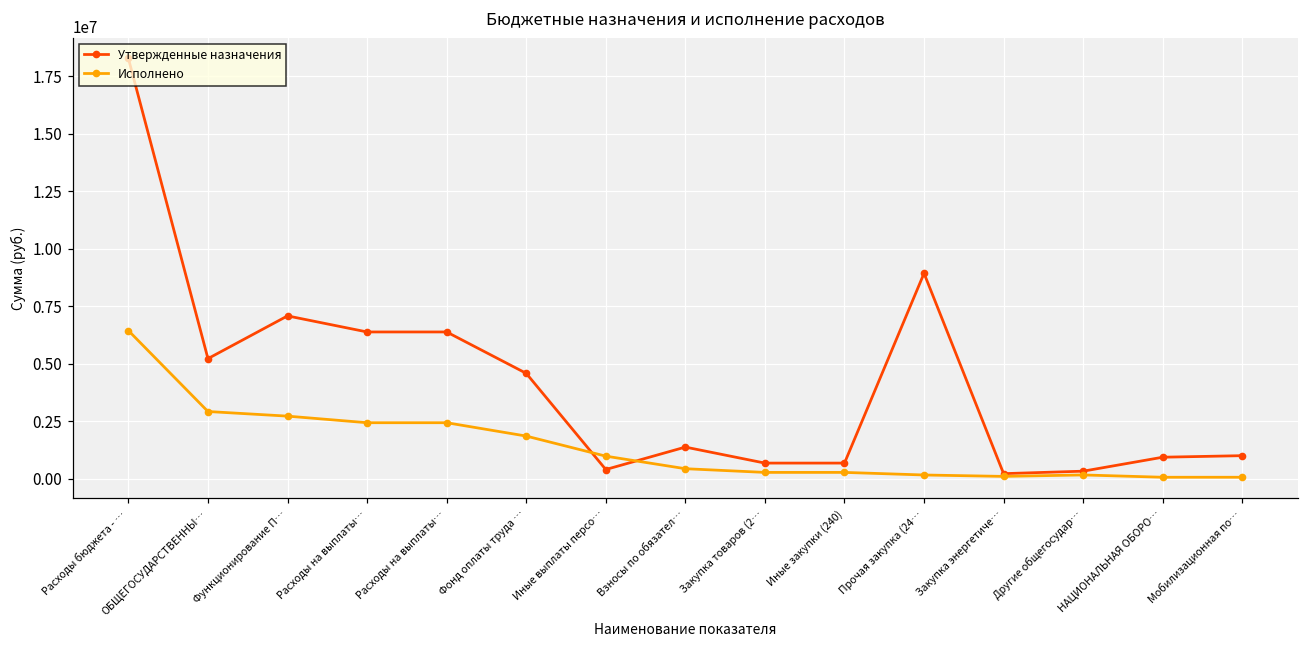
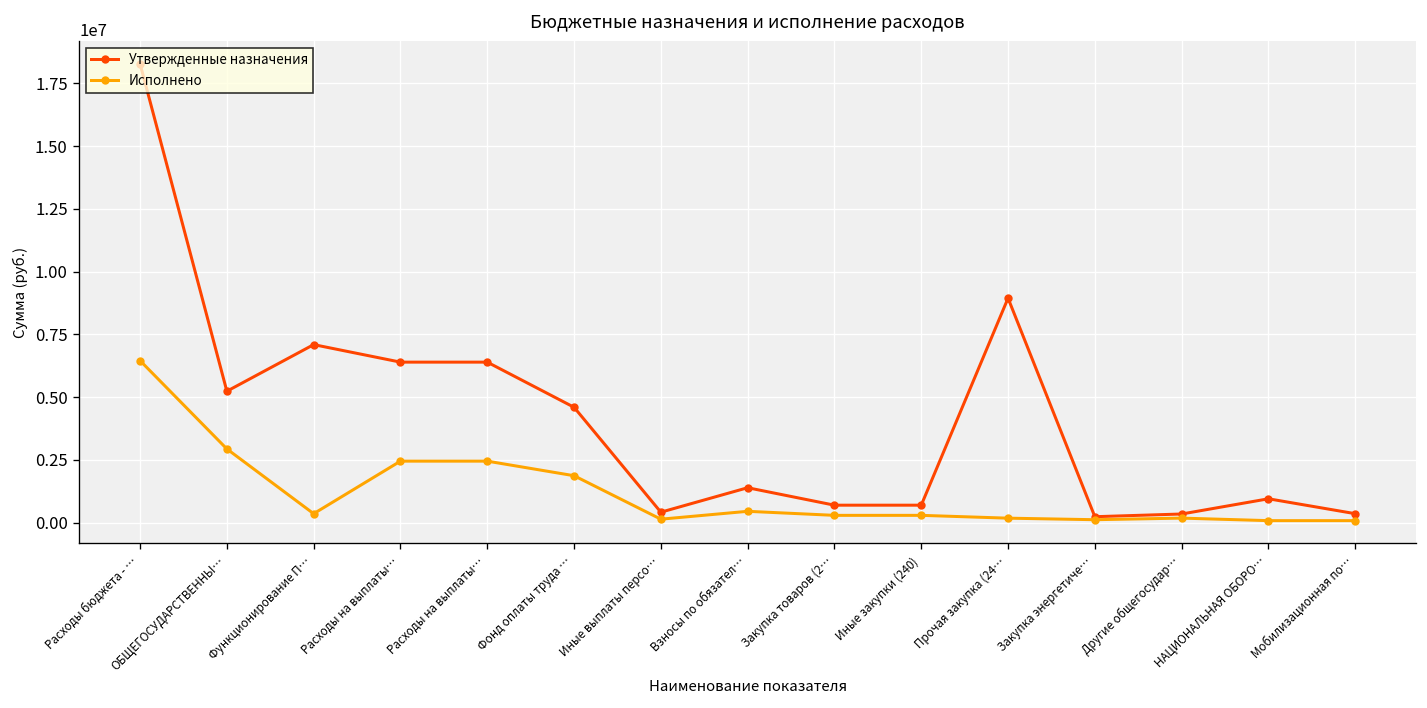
Исполнено, Функционирование П…: 2700000 -> 400000
Исполнено, Иные выплаты персо…: 1000000 -> 100000
Утвержденные назначения, Мобилизационная по…: 1000000 -> 400000
